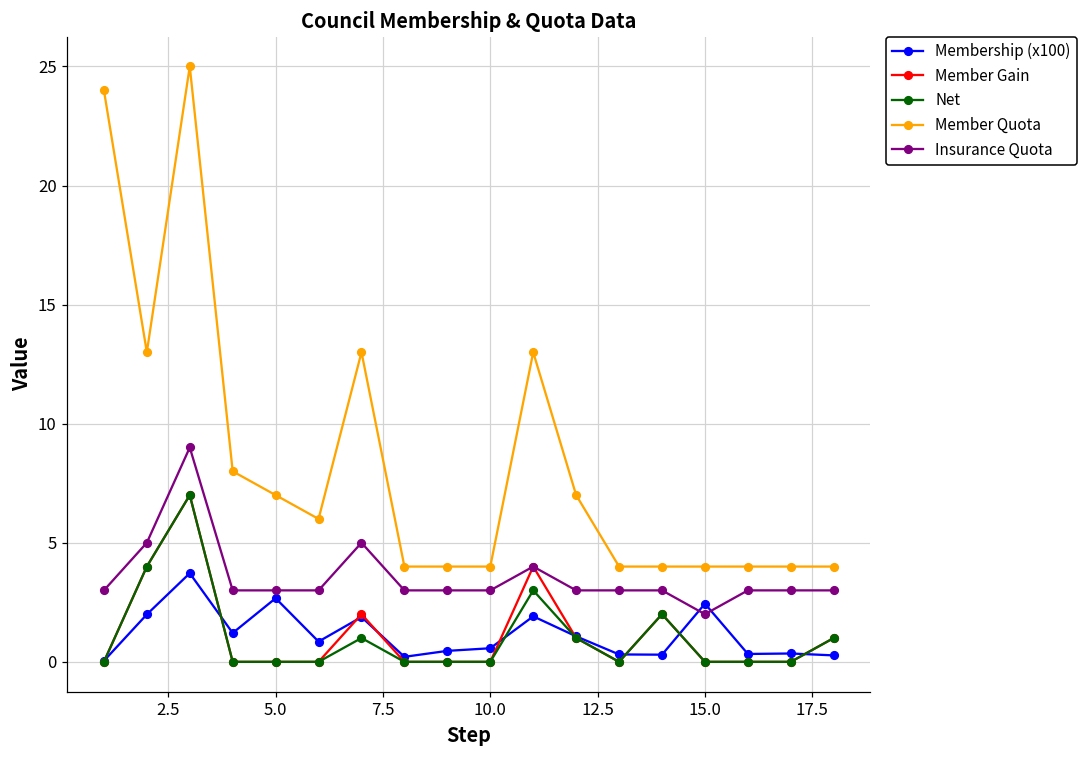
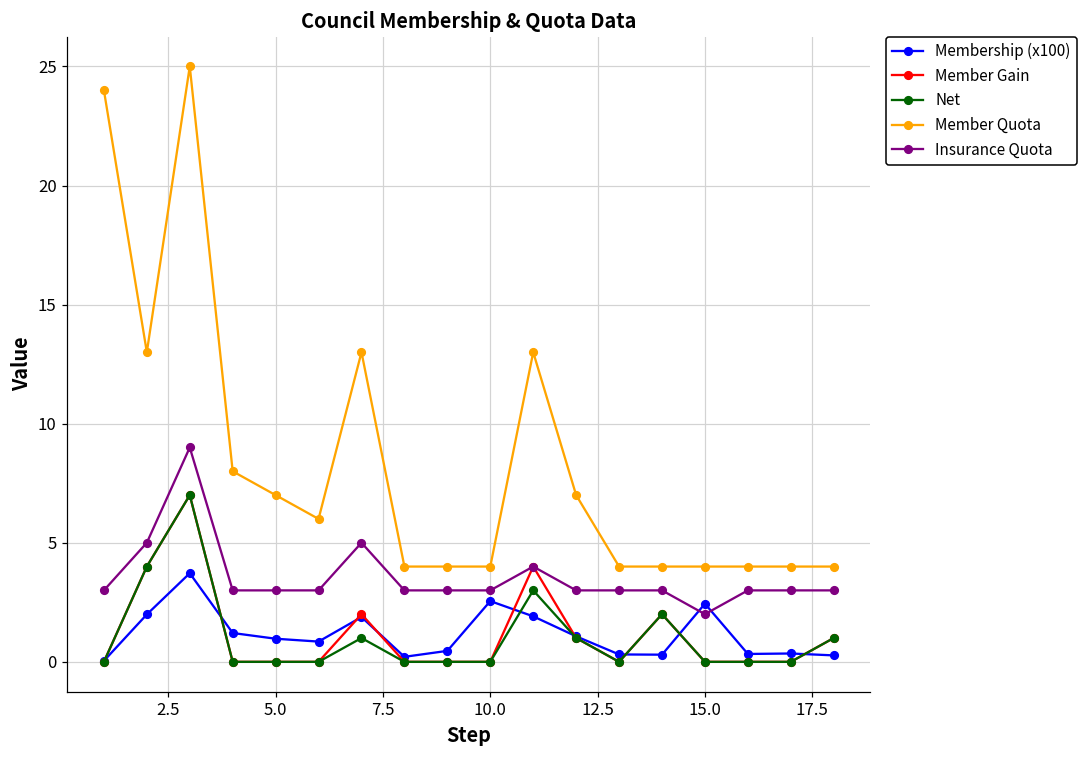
Membership (x100), 5.0: 2.7 -> 1.0
Membership (x100), 10.0: 0.6 -> 2.6
